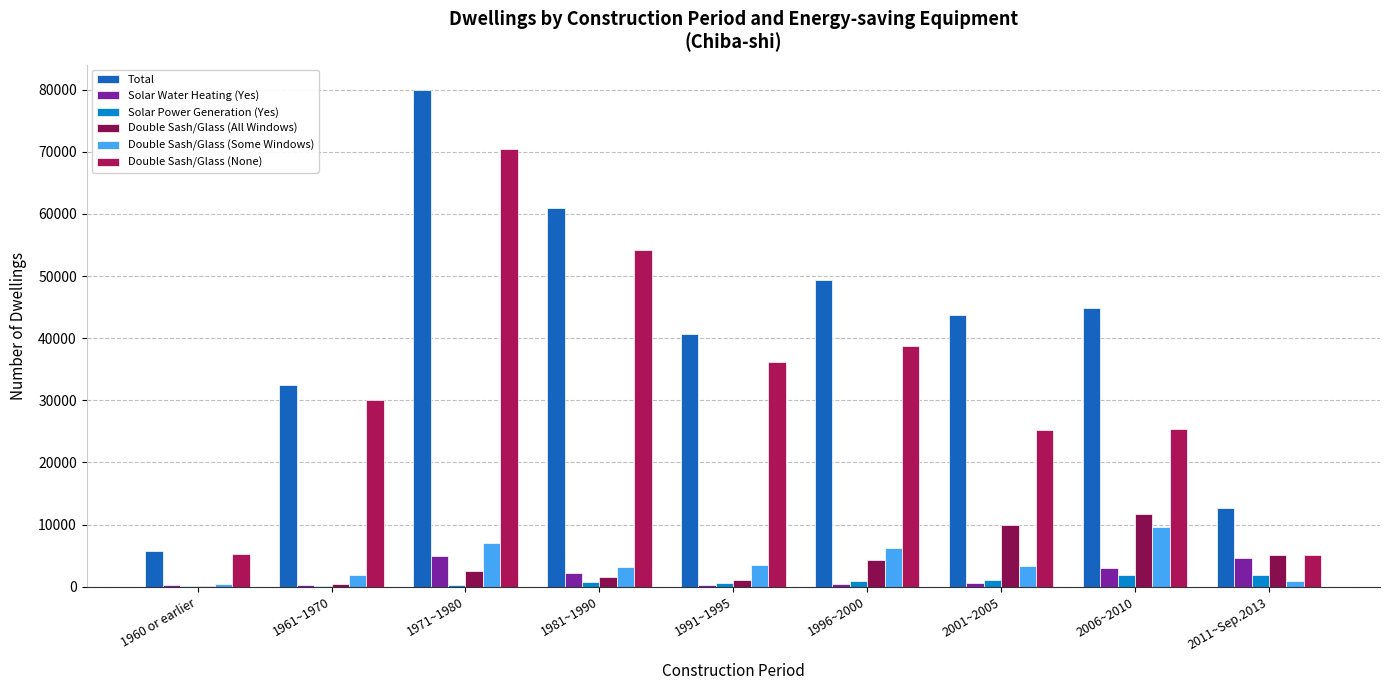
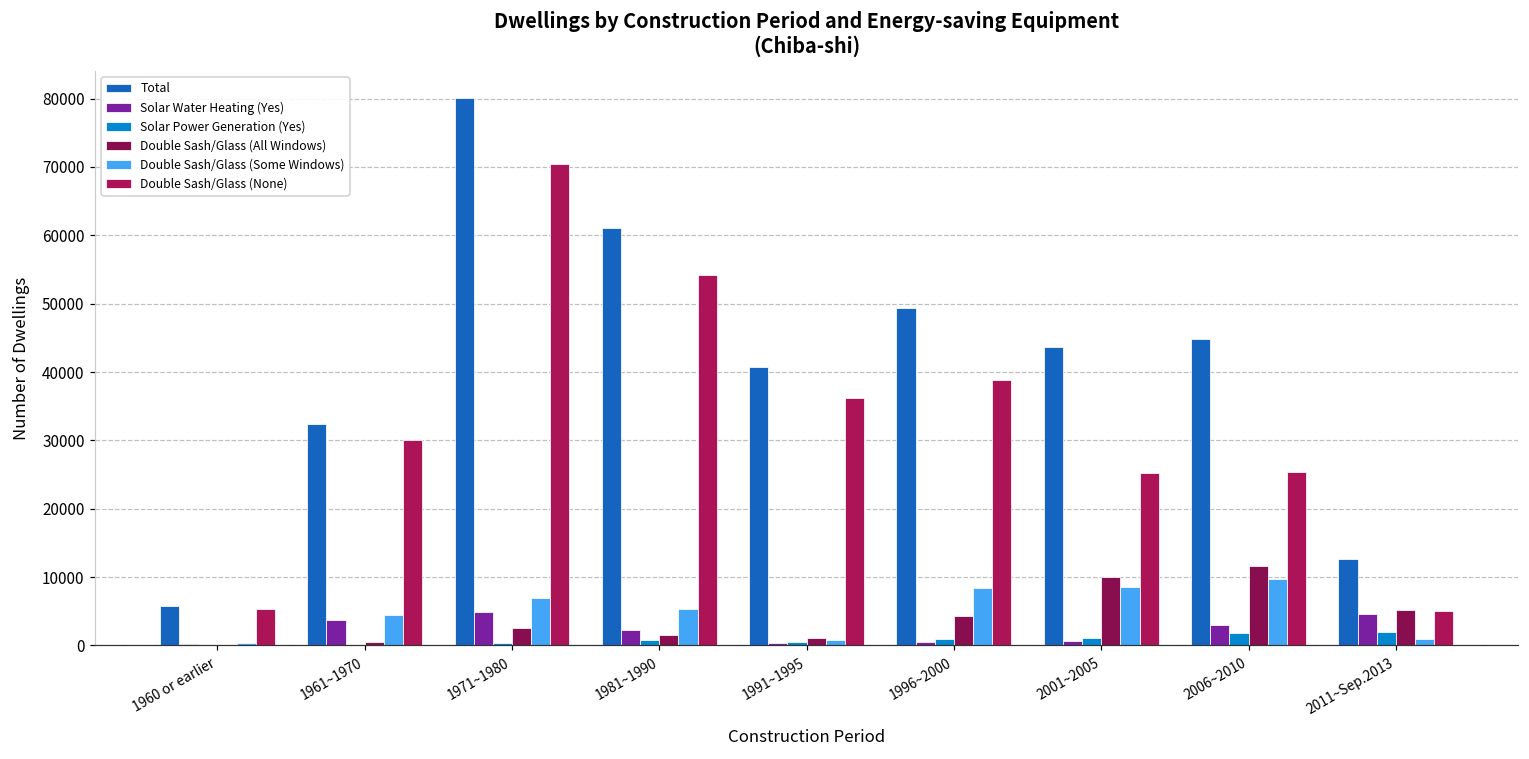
Solar Water Heating (Yes), 1961~1970: 0 -> 4000
Double Sash/Glass (Some Windows), 1961~1970: 2000 -> 4000
Double Sash/Glass (Some Windows), 1981~1990: 3000 -> 5000
Double Sash/Glass (Some Windows), 1991~1995: 3000 -> 1000
Double Sash/Glass (Some Windows), 1996~2000: 6000 -> 8000
Double Sash/Glass (Some Windows), 2001~2005: 3000 -> 9000
